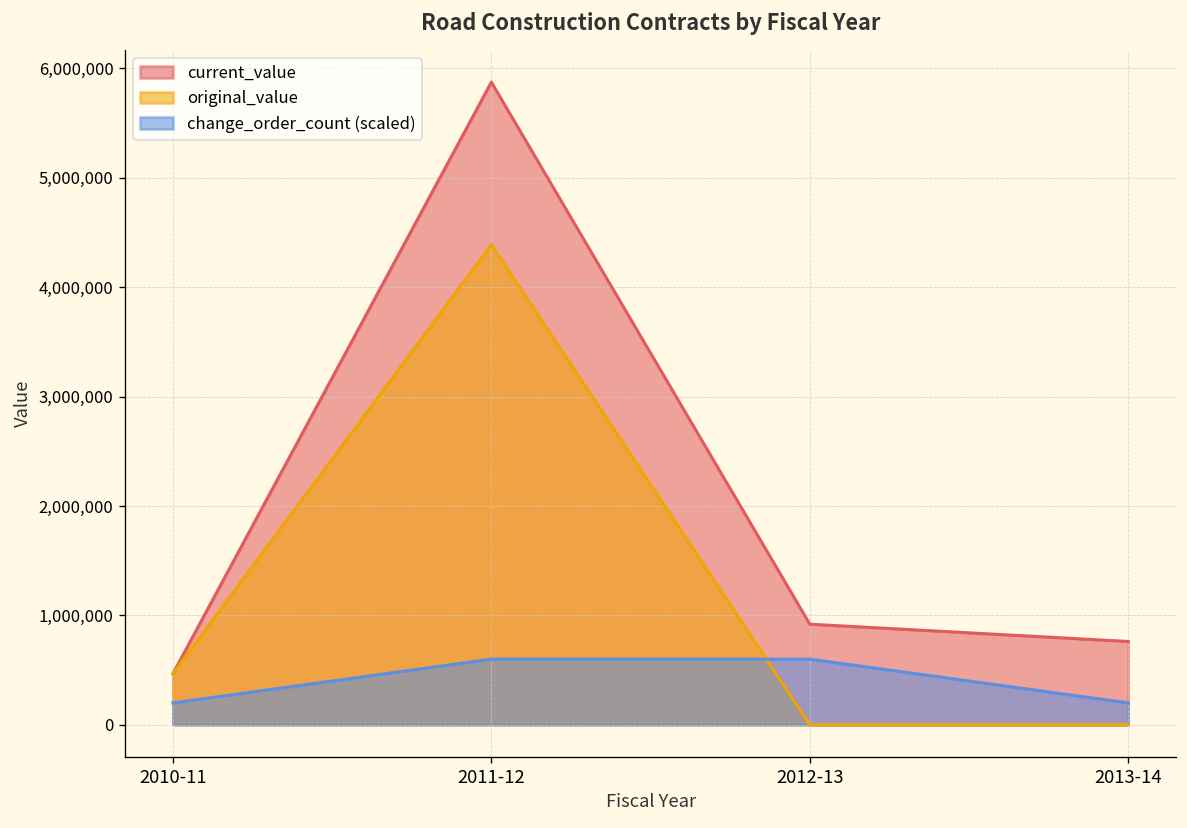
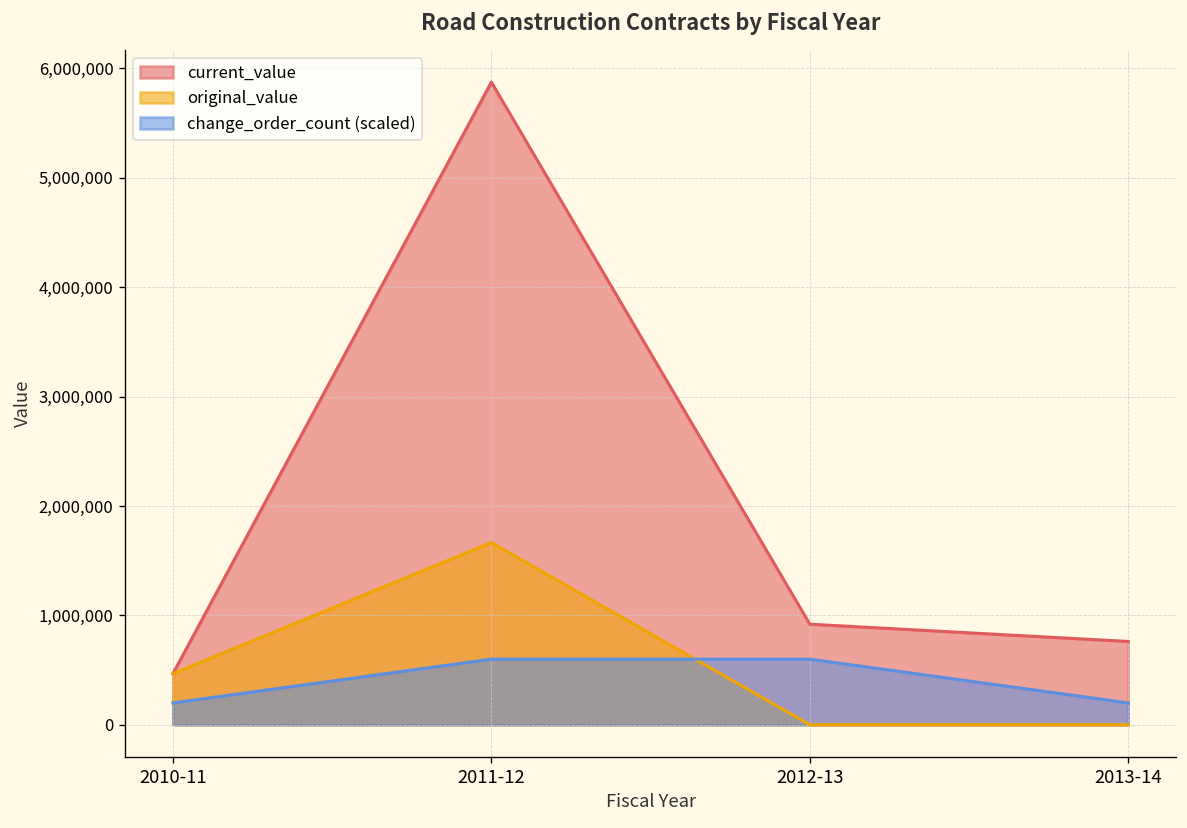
original_value, 2011-12: 4,400,000 -> 1,700,000
